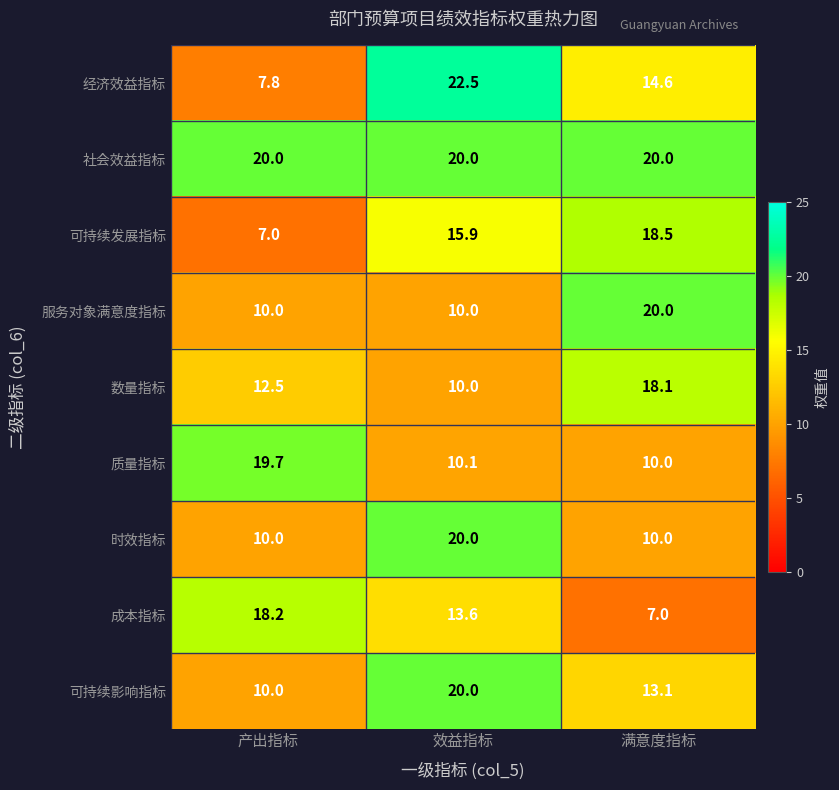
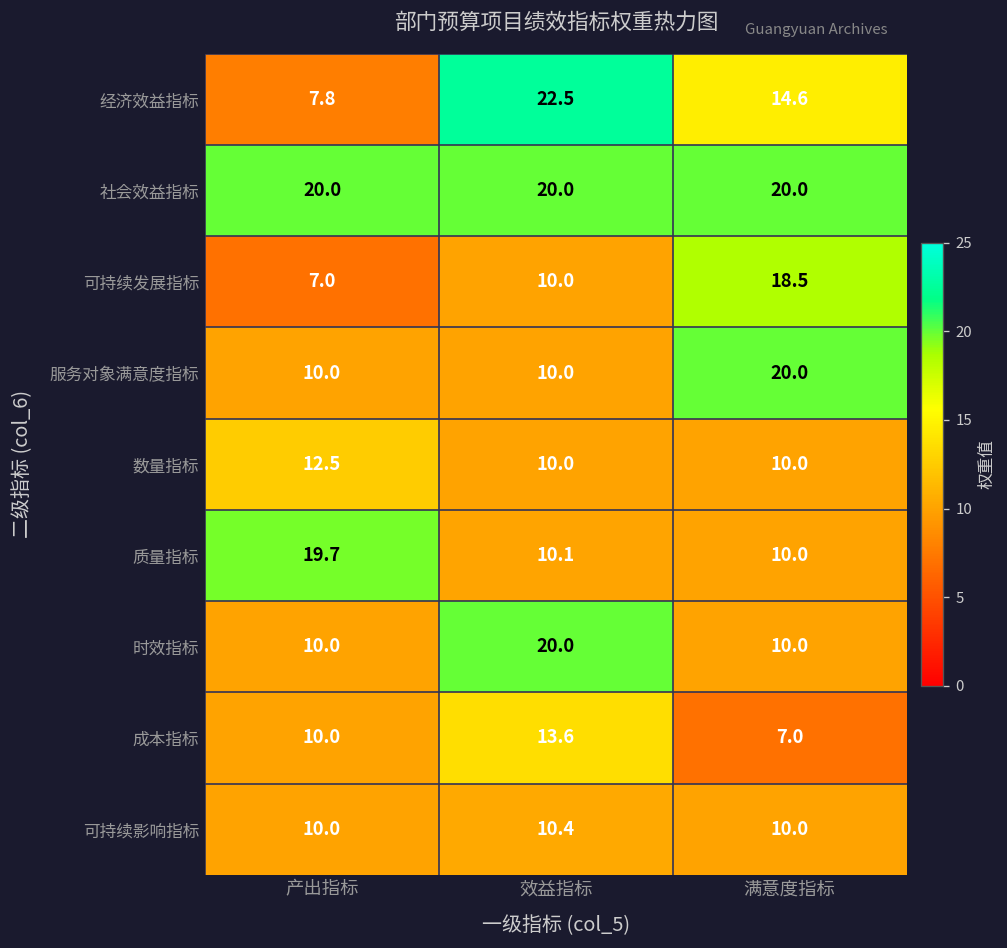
可持续发展指标, 效益指标: 15.9 -> 10.0
数量指标, 满意度指标: 18.1 -> 10.0
成本指标, 产出指标: 18.2 -> 10.0
可持续影响指标, 效益指标: 20.0 -> 10.4
可持续影响指标, 满意度指标: 13.1 -> 10.0
